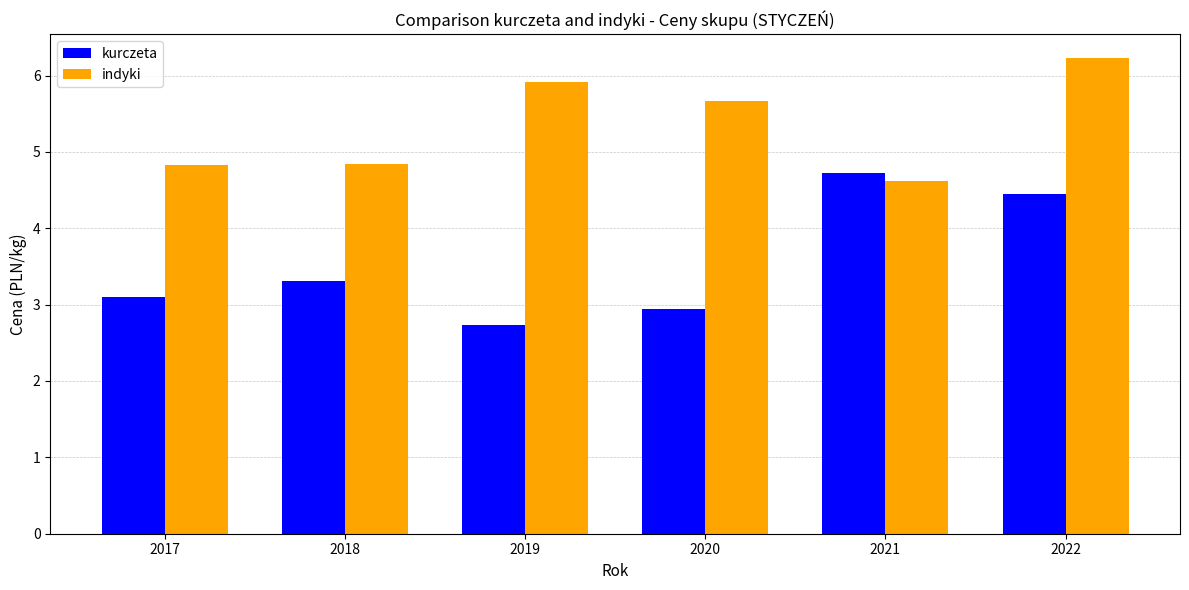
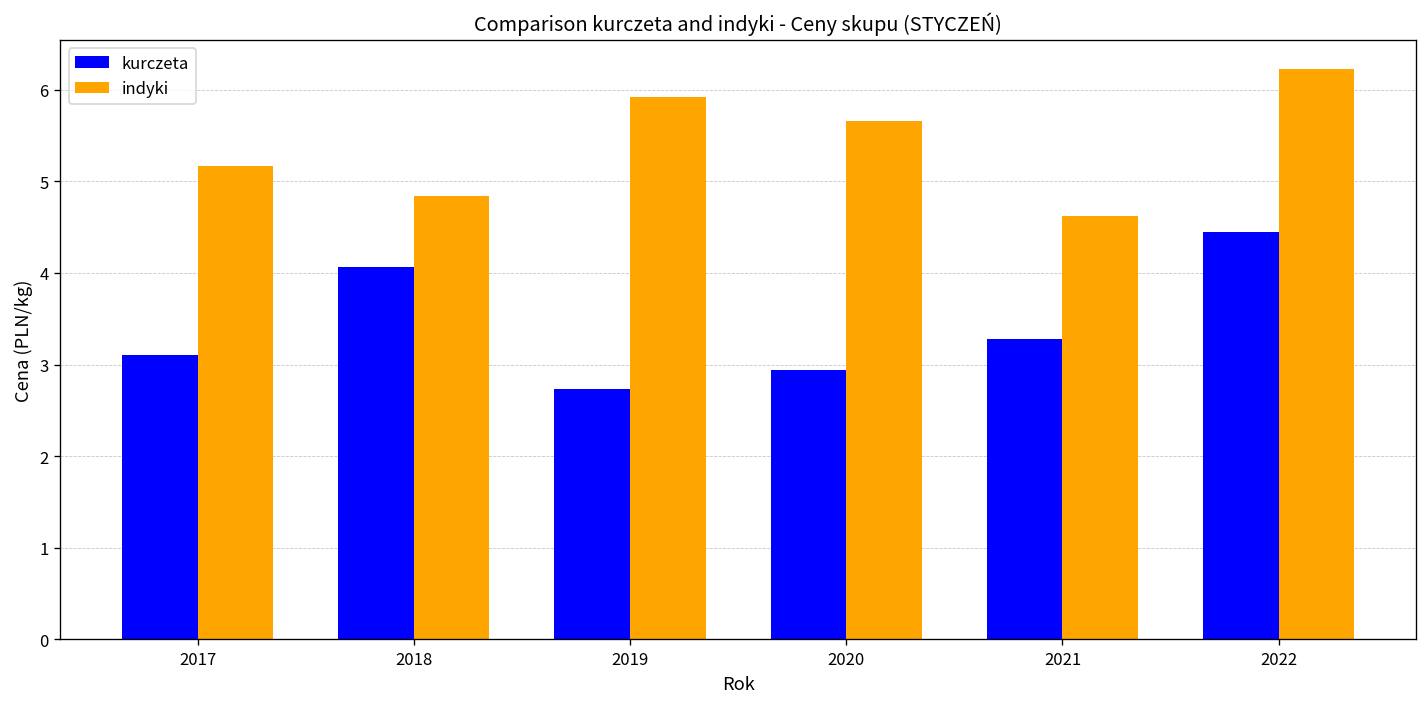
indyki, 2017: 4.8 -> 5.2
kurczeta, 2018: 3.3 -> 4.1
kurczeta, 2021: 4.7 -> 3.3
